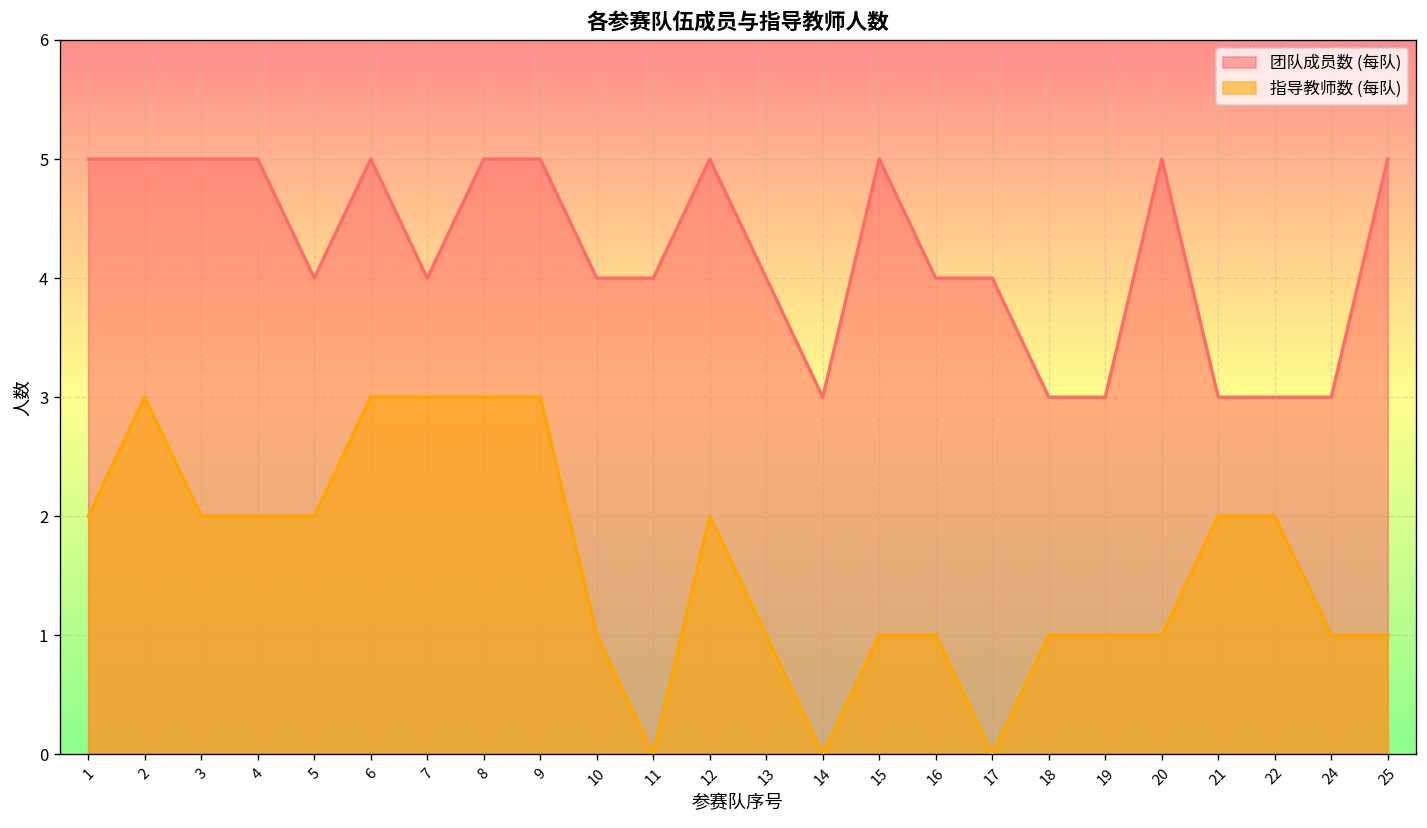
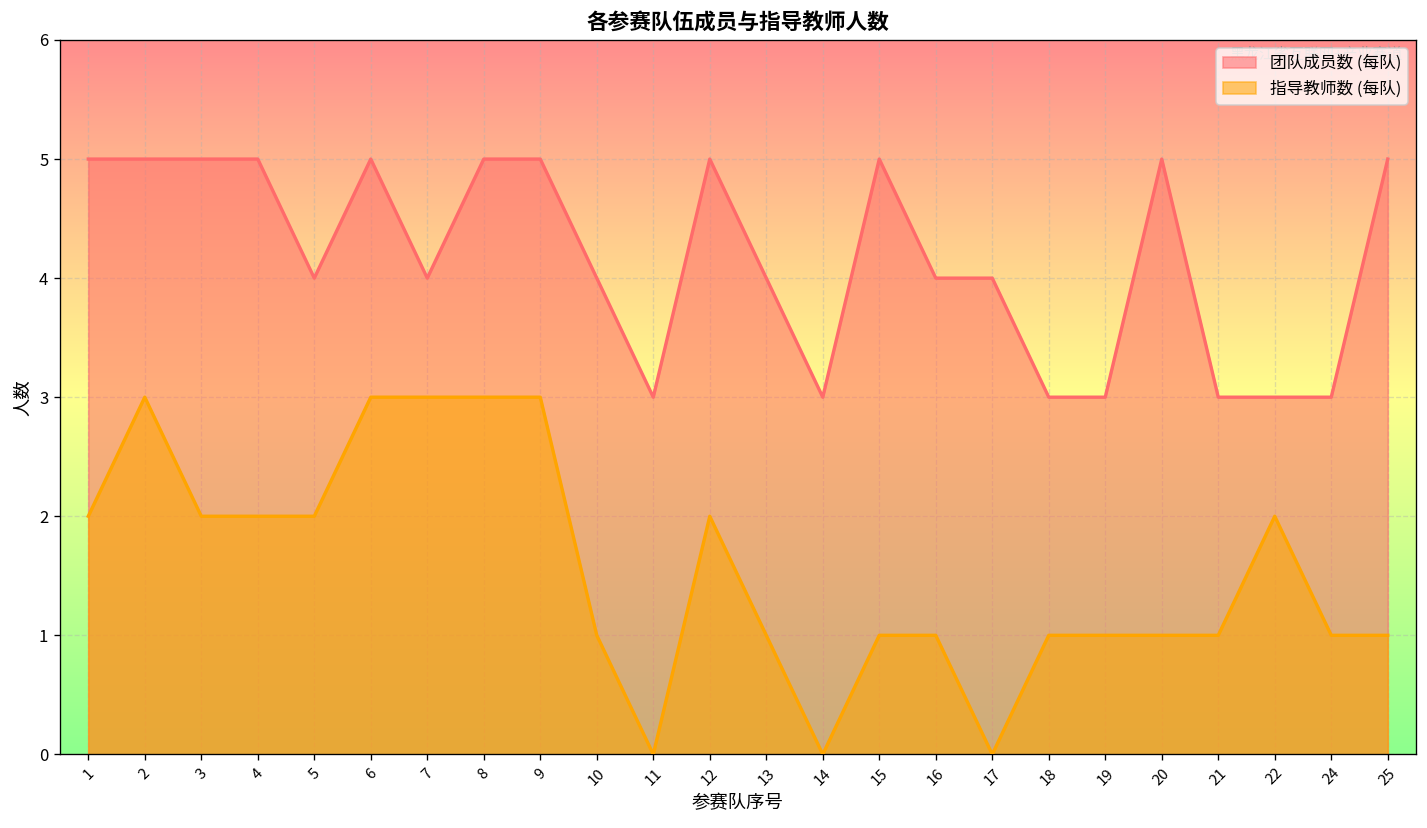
团队成员数 (每队), 11: 4 -> 3
指导教师数 (每队), 21: 2 -> 1
